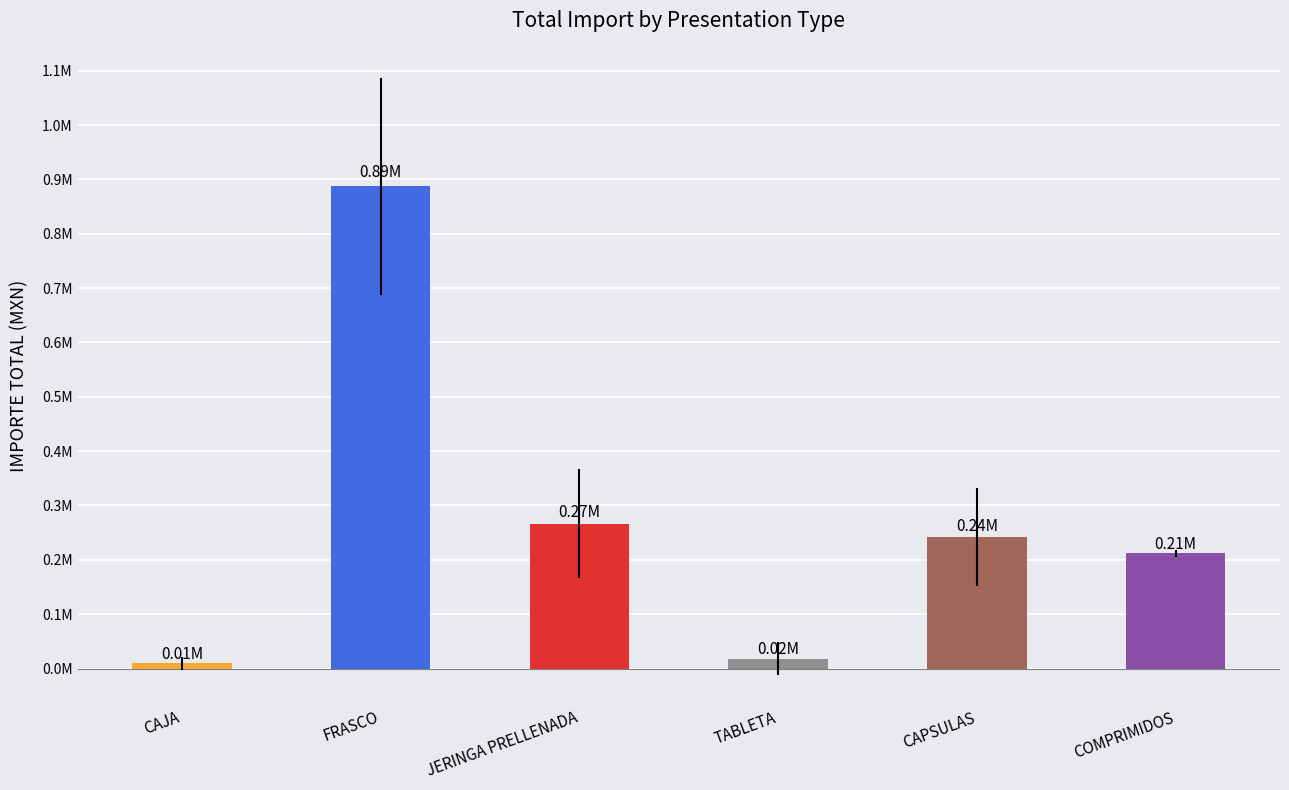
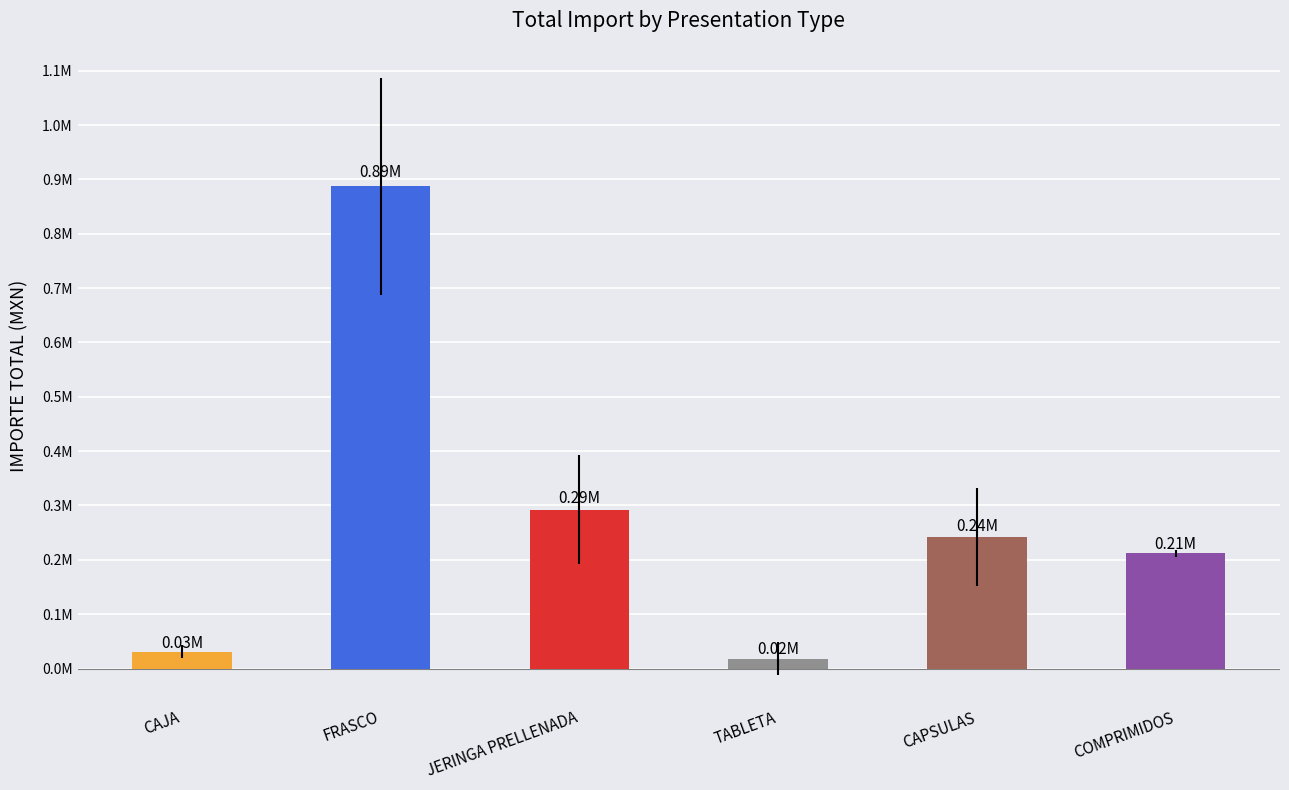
CAJA: 0.01M -> 0.03M
JERINGA PRELLENADA: 0.27M -> 0.29M
